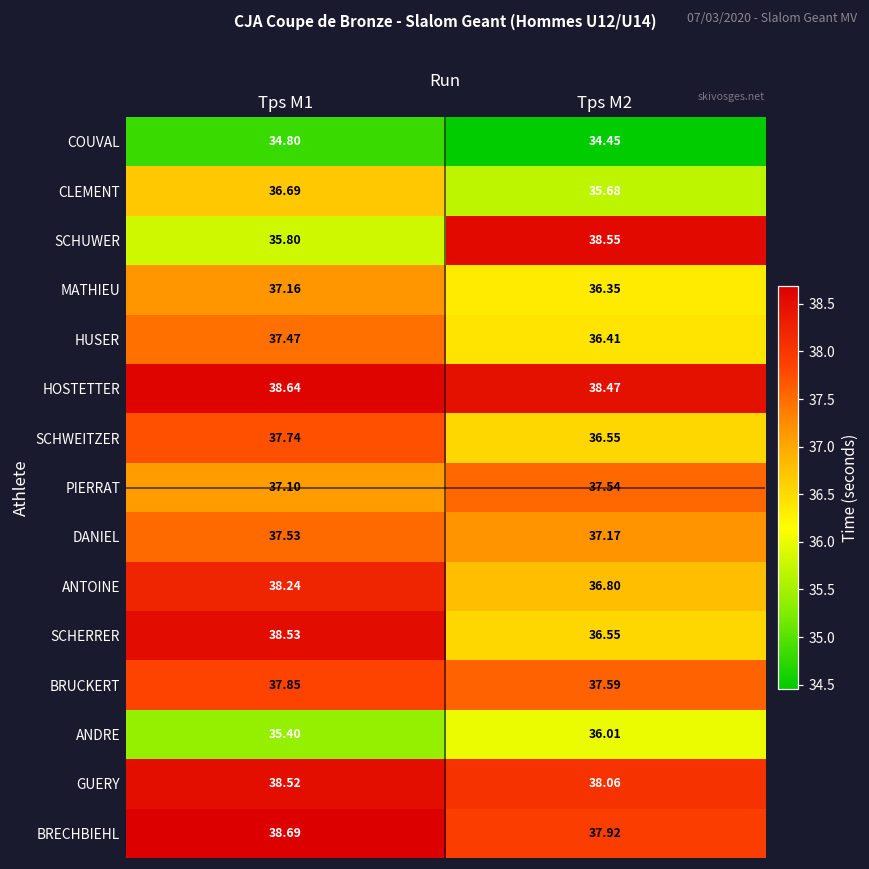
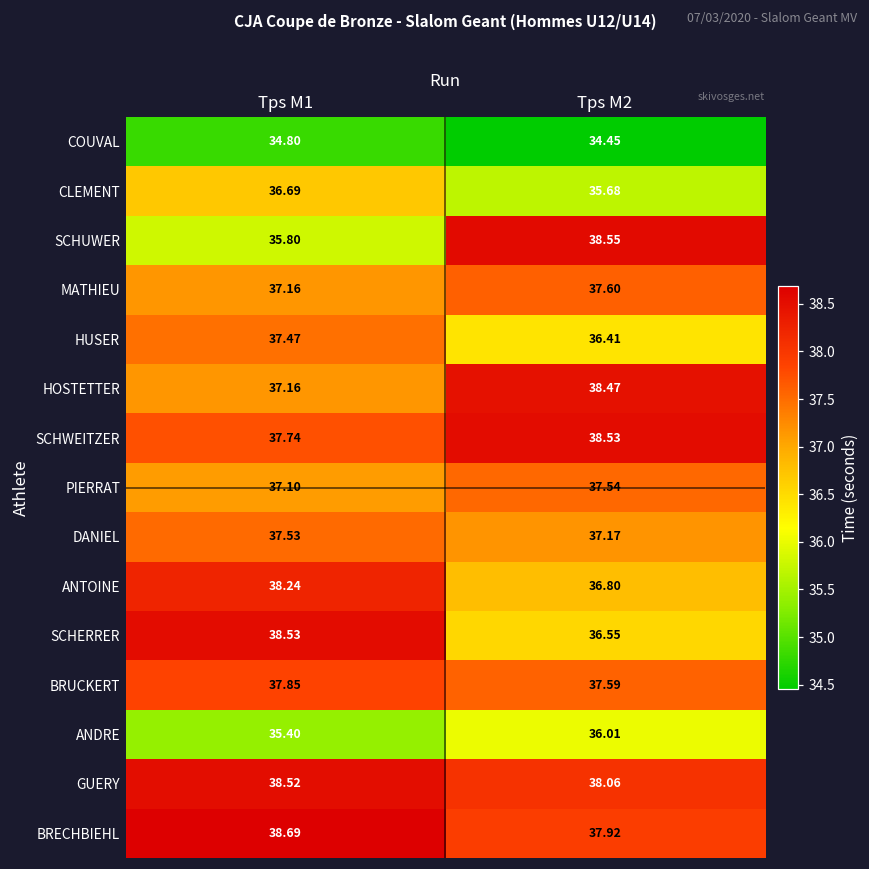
MATHIEU, Tps M2: 36.35 -> 37.60
HOSTETTER, Tps M1: 38.64 -> 37.16
SCHWEITZER, Tps M2: 36.55 -> 38.53
